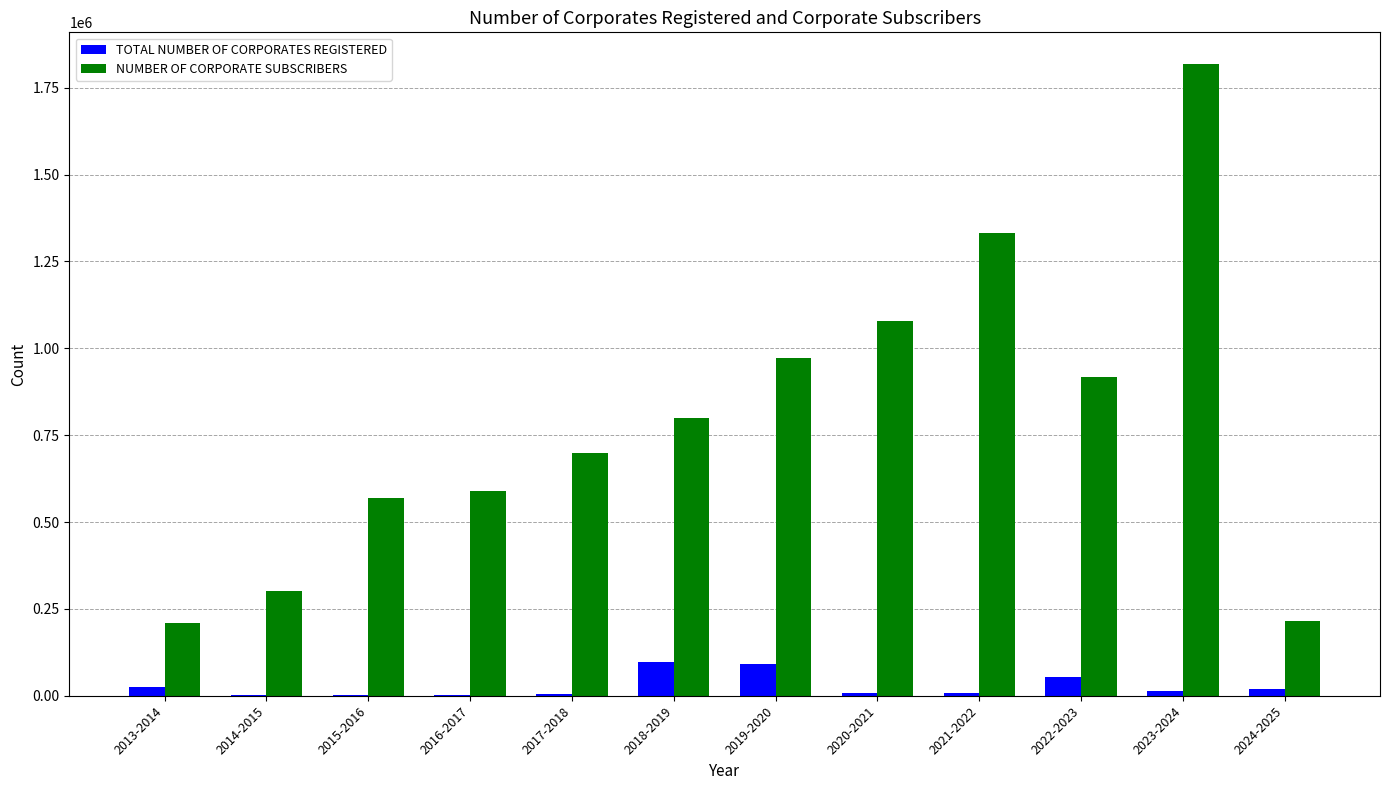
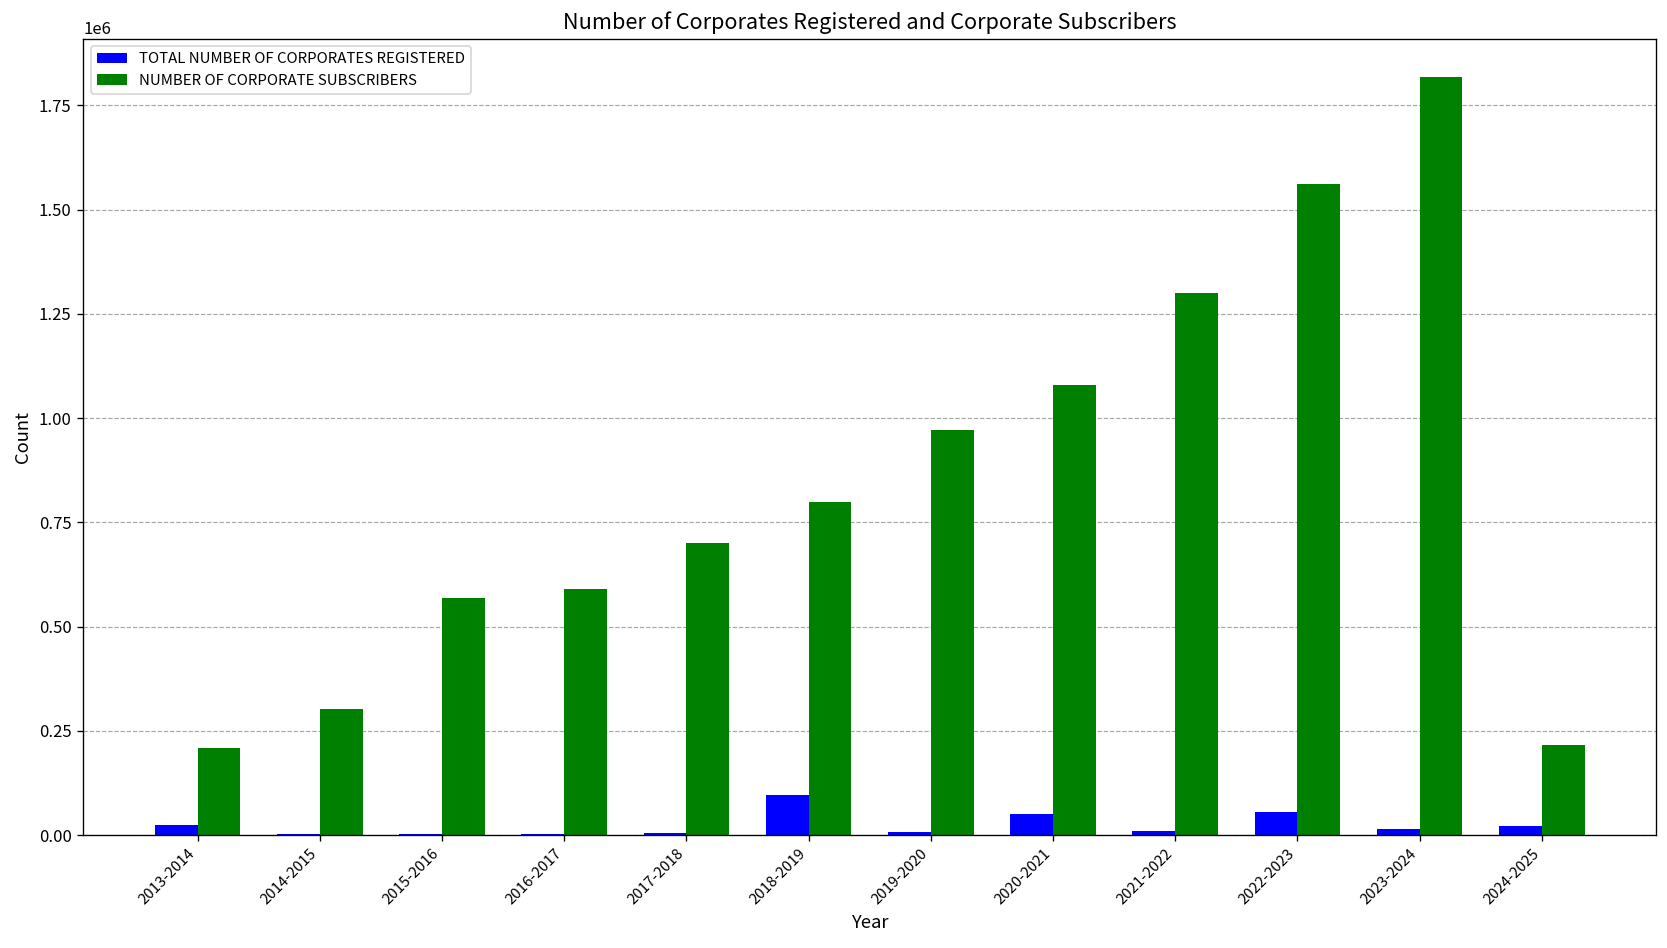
TOTAL NUMBER OF CORPORATES REGISTERED, 2019-2020: 90000 -> 10000
TOTAL NUMBER OF CORPORATES REGISTERED, 2020-2021: 10000 -> 50000
NUMBER OF CORPORATE SUBSCRIBERS, 2021-2022: 1330000 -> 1300000
NUMBER OF CORPORATE SUBSCRIBERS, 2022-2023: 920000 -> 1560000
